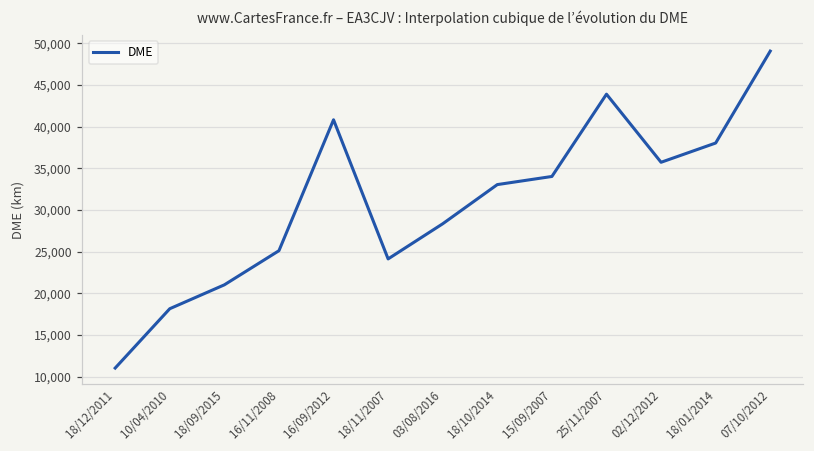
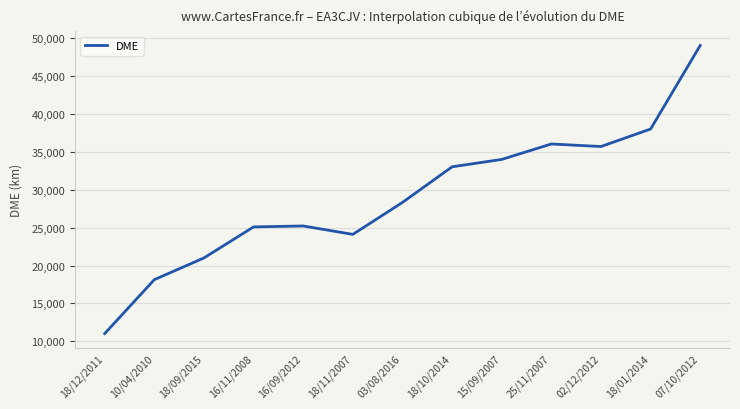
16/09/2012: 41,000 -> 25,000
25/11/2007: 44,000 -> 36,000
